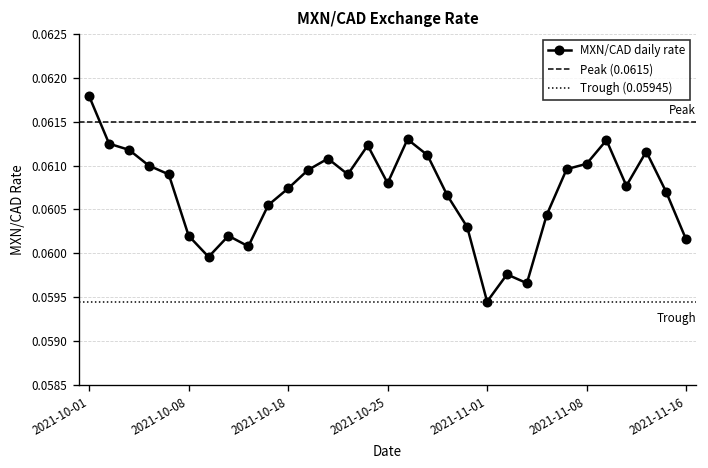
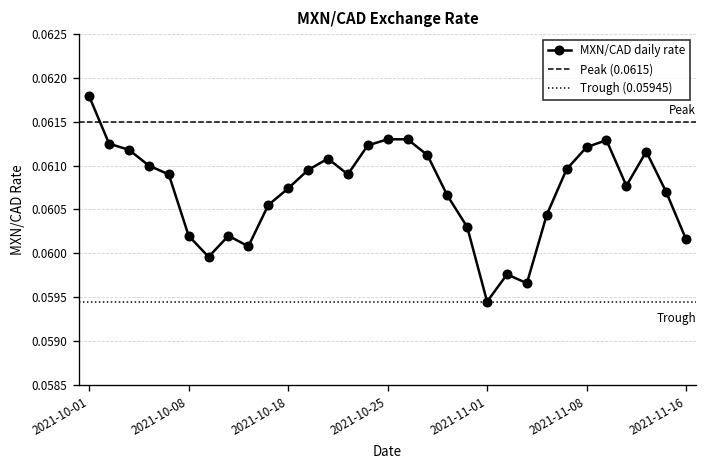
2021-10-25: 0.0608 -> 0.0613
2021-11-08: 0.0610 -> 0.0612
